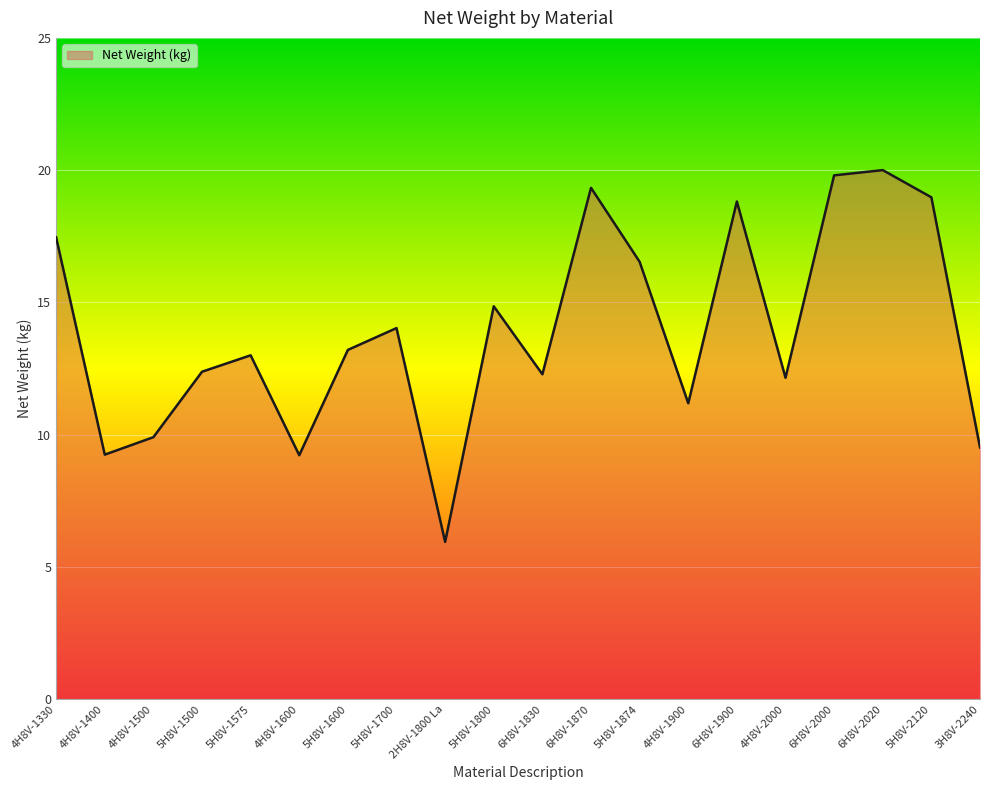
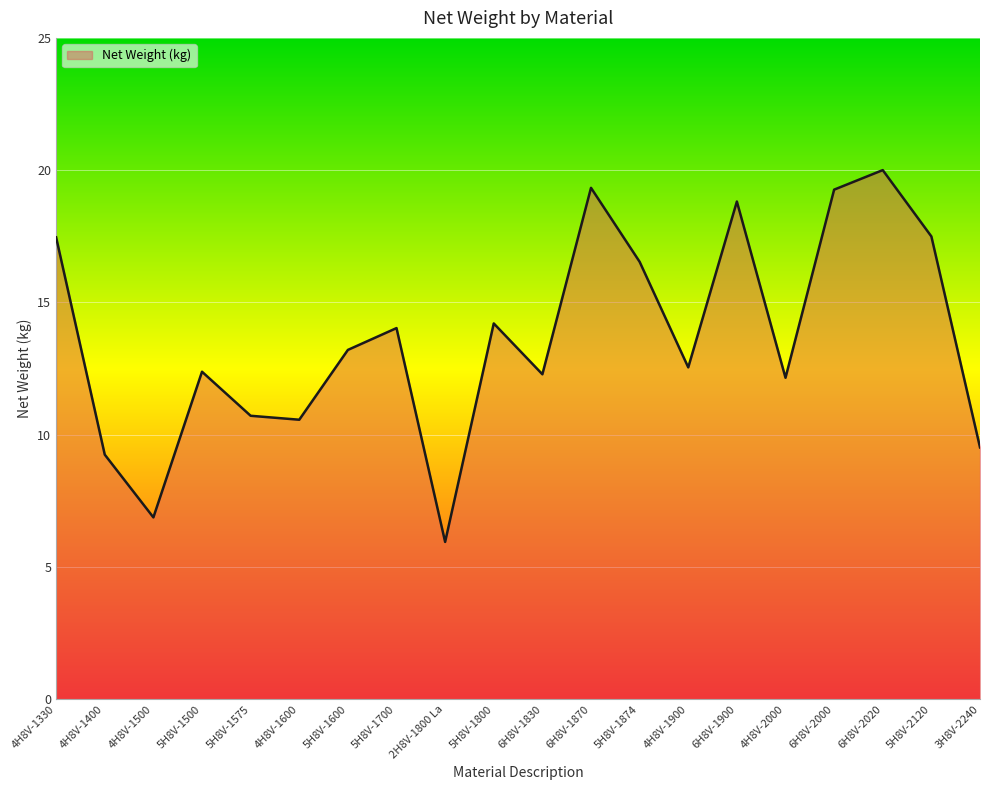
4H8V-1500: 9.7 -> 6.8
5H8V-1575: 12.8 -> 10.5
4H8V-1600: 9.1 -> 10.4
5H8V-1800: 14.6 -> 14.0
4H8V-1900: 11.0 -> 12.3
6H8V-2000: 19.5 -> 18.9
5H8V-2120: 18.6 -> 17.2
